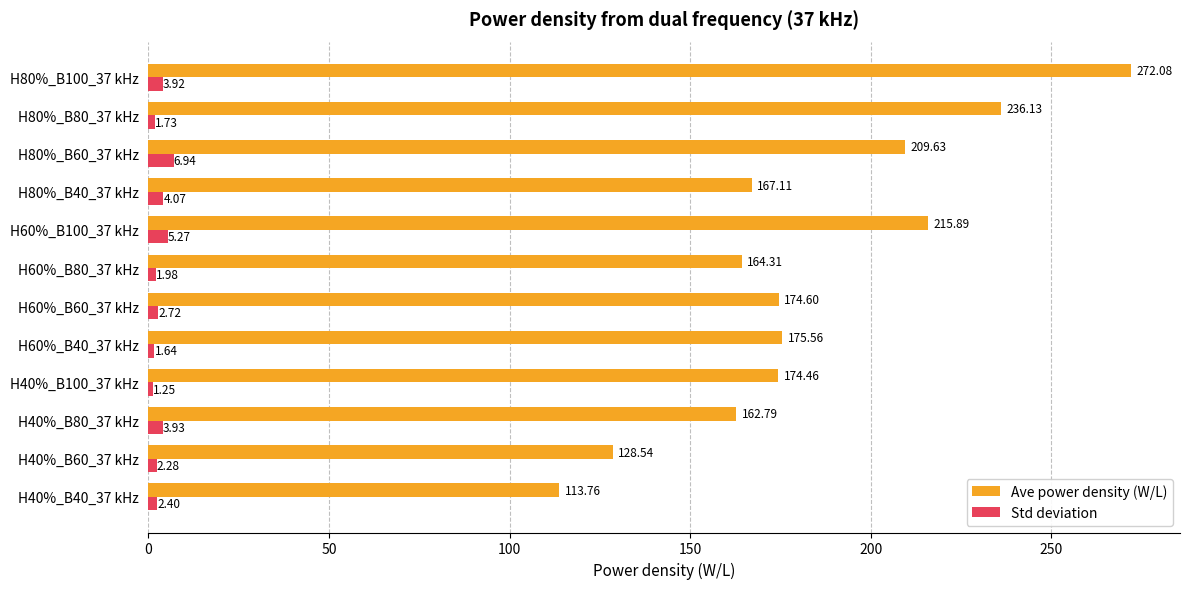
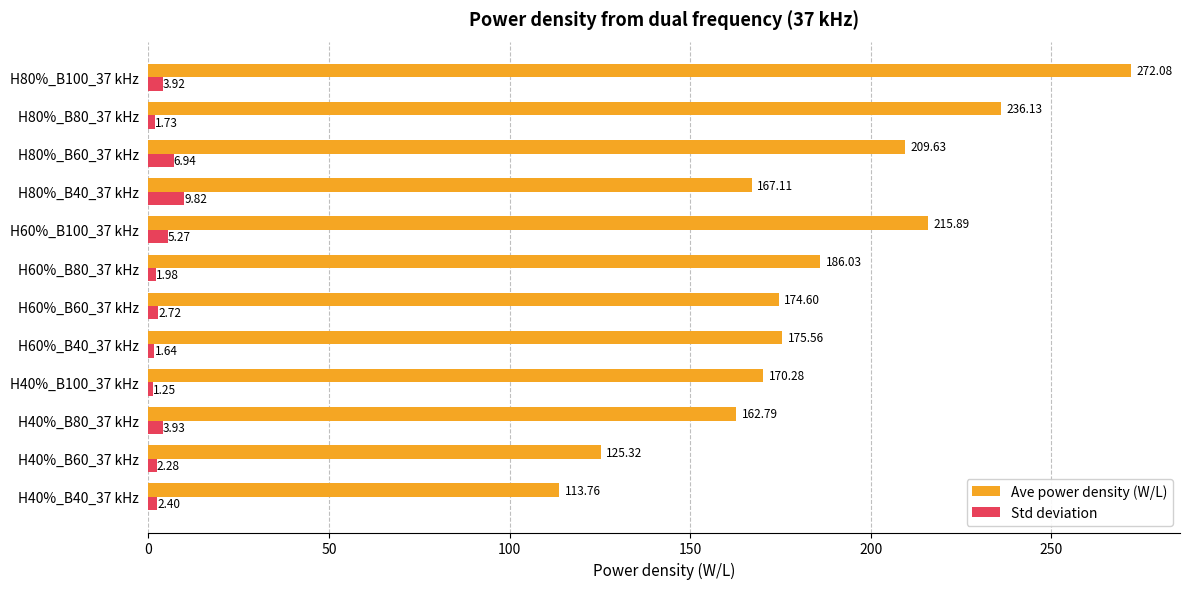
Std deviation, H80%_B40_37 kHz: 4.07 -> 9.82
Ave power density (W/L), H60%_B80_37 kHz: 164.31 -> 186.03
Ave power density (W/L), H40%_B100_37 kHz: 174.46 -> 170.28
Ave power density (W/L), H40%_B60_37 kHz: 128.54 -> 125.32
